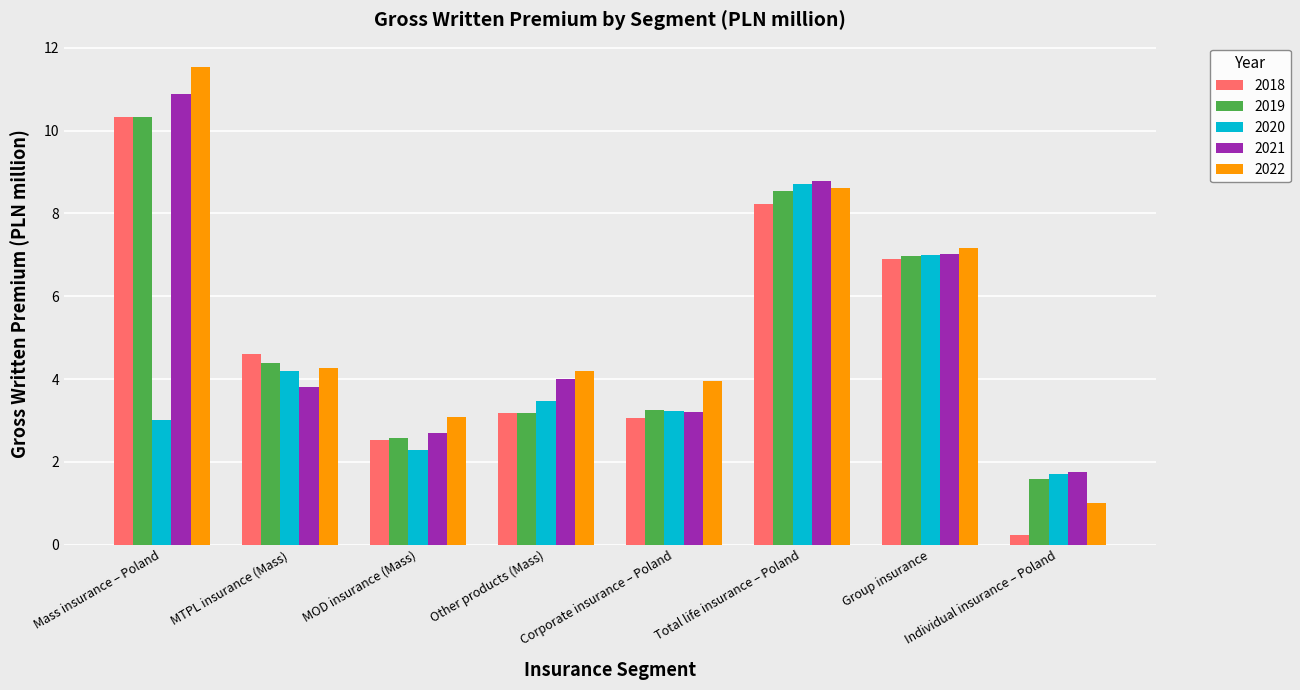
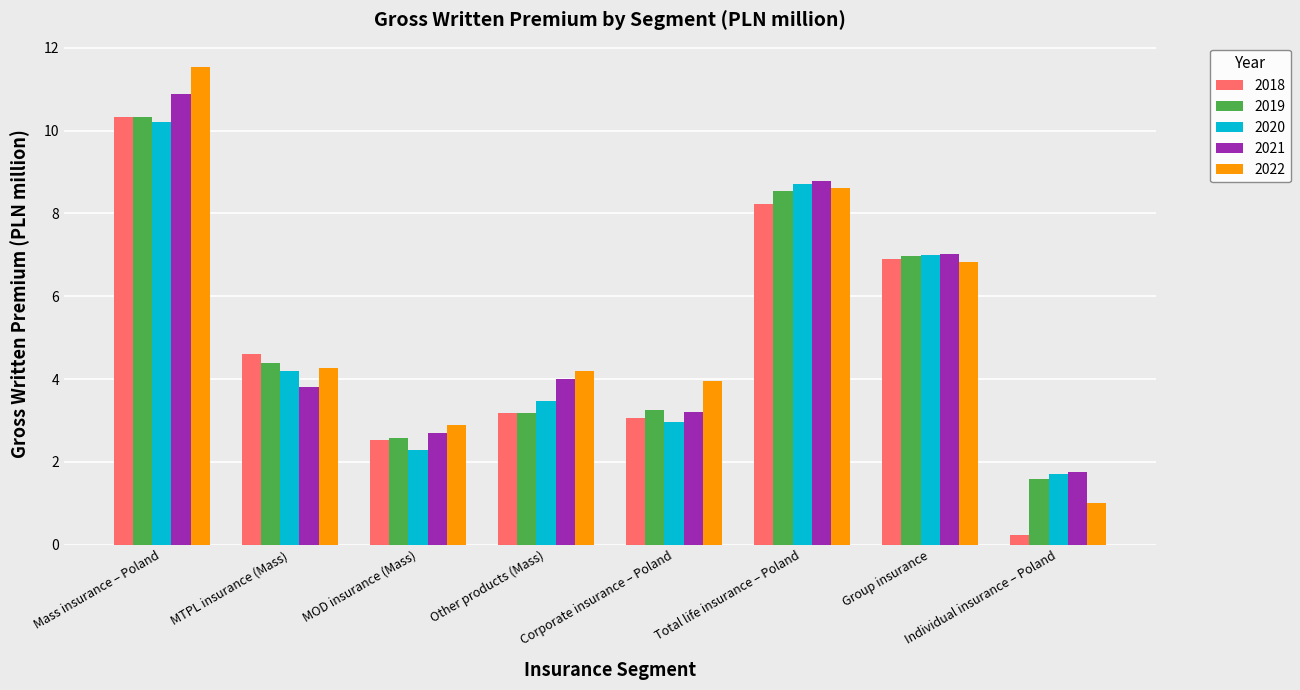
2020, Mass insurance – Poland: 3.0 -> 10.2
2022, MOD insurance (Mass): 3.1 -> 2.9
2020, Corporate insurance – Poland: 3.2 -> 3.0
2022, Group insurance: 7.2 -> 6.8
